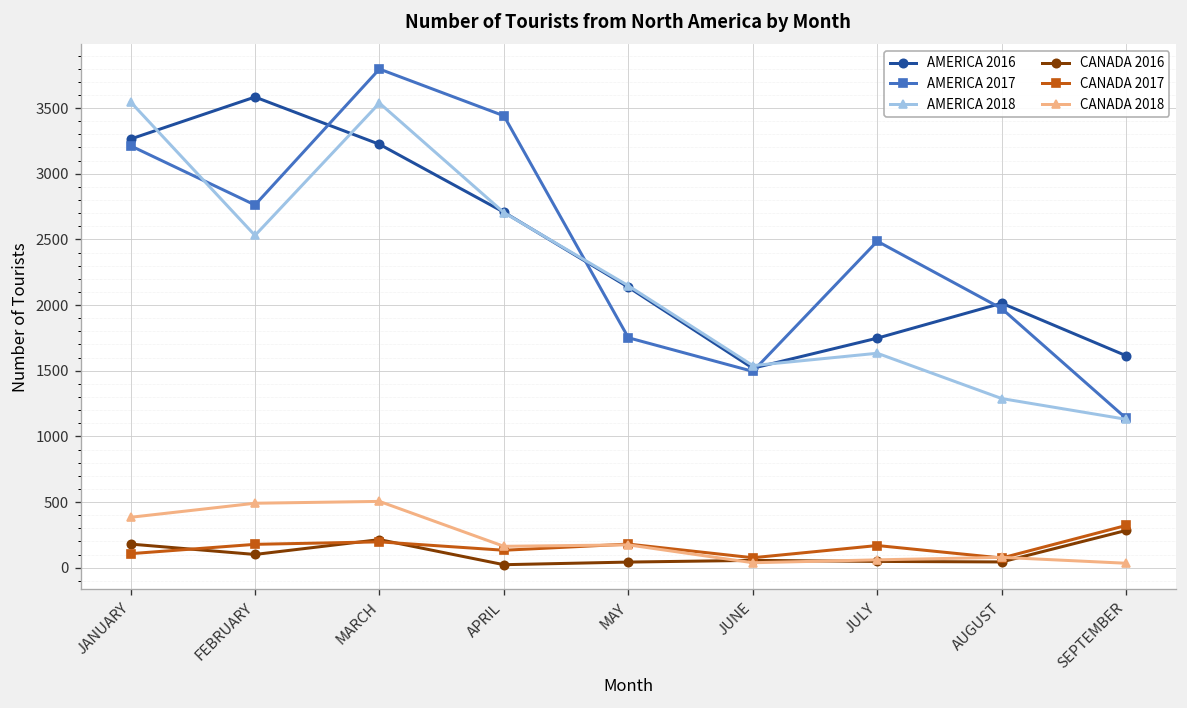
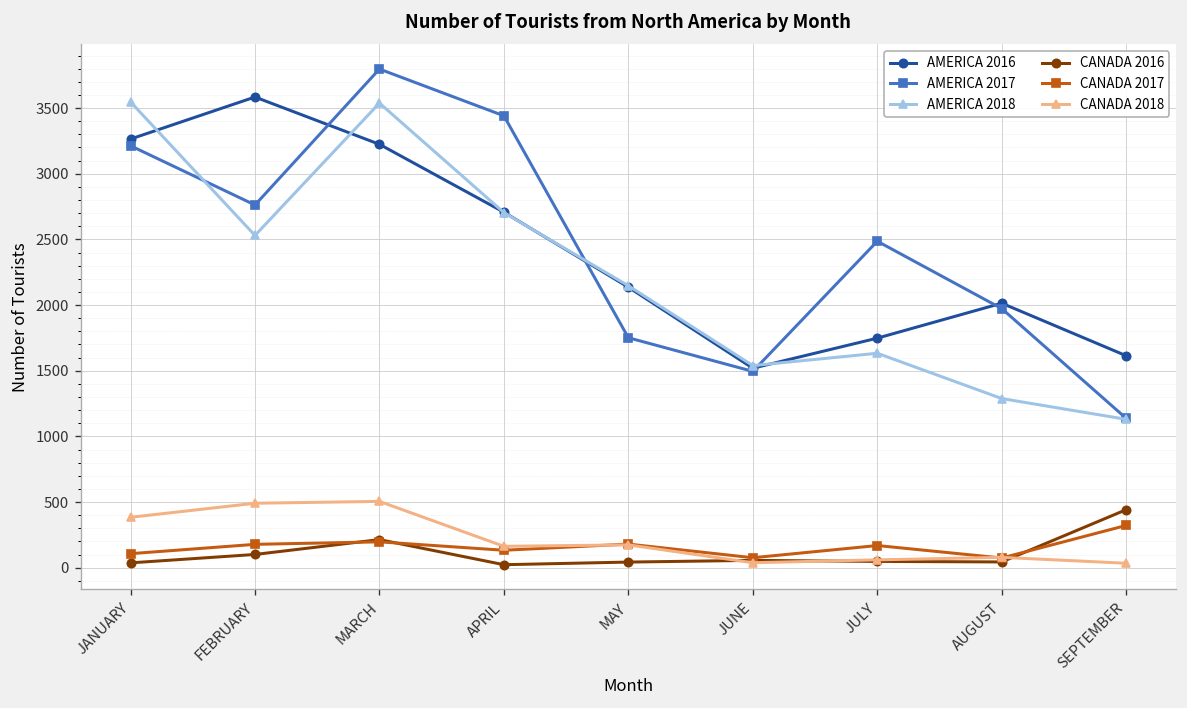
CANADA 2016, JANUARY: 180 -> 40
CANADA 2016, SEPTEMBER: 280 -> 440
